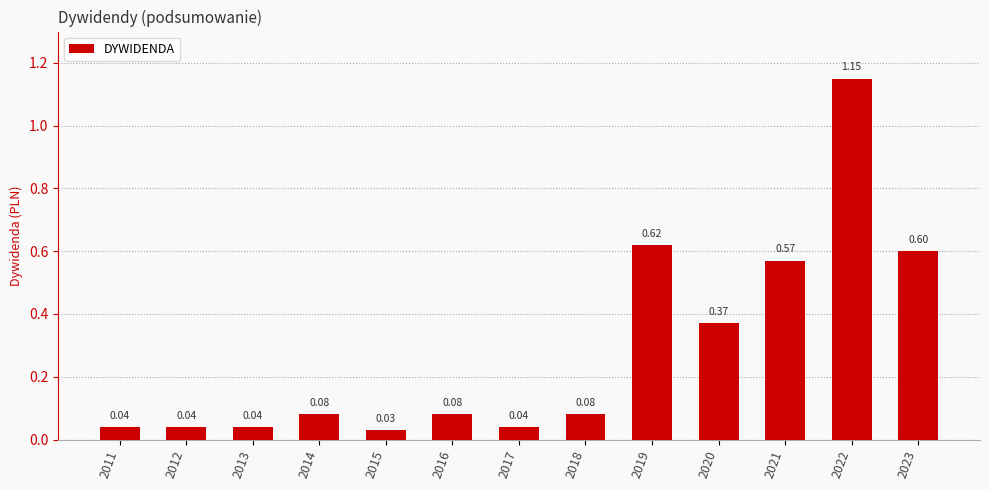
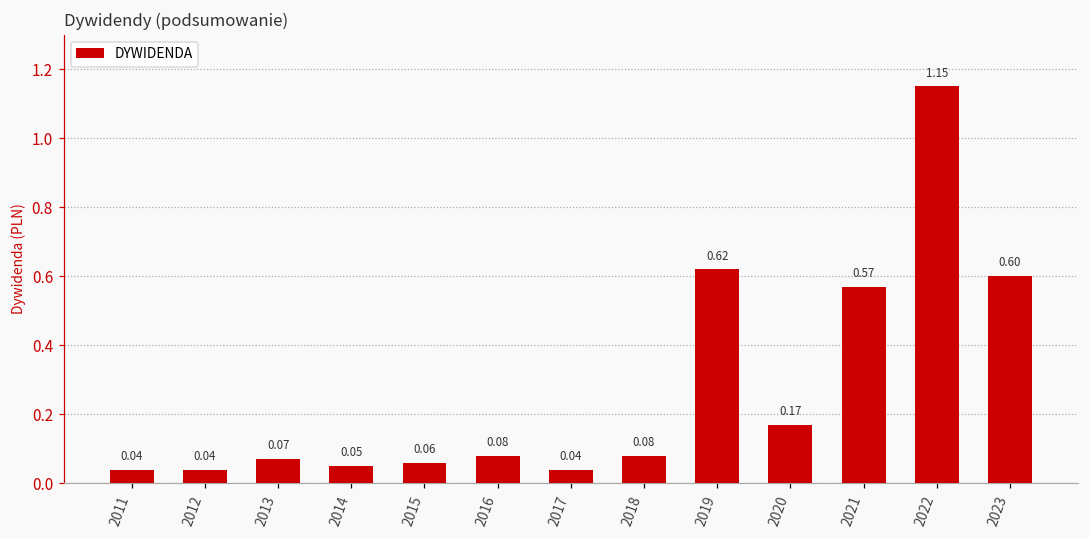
2013: 0.04 -> 0.07
2014: 0.08 -> 0.05
2015: 0.03 -> 0.06
2020: 0.37 -> 0.17
